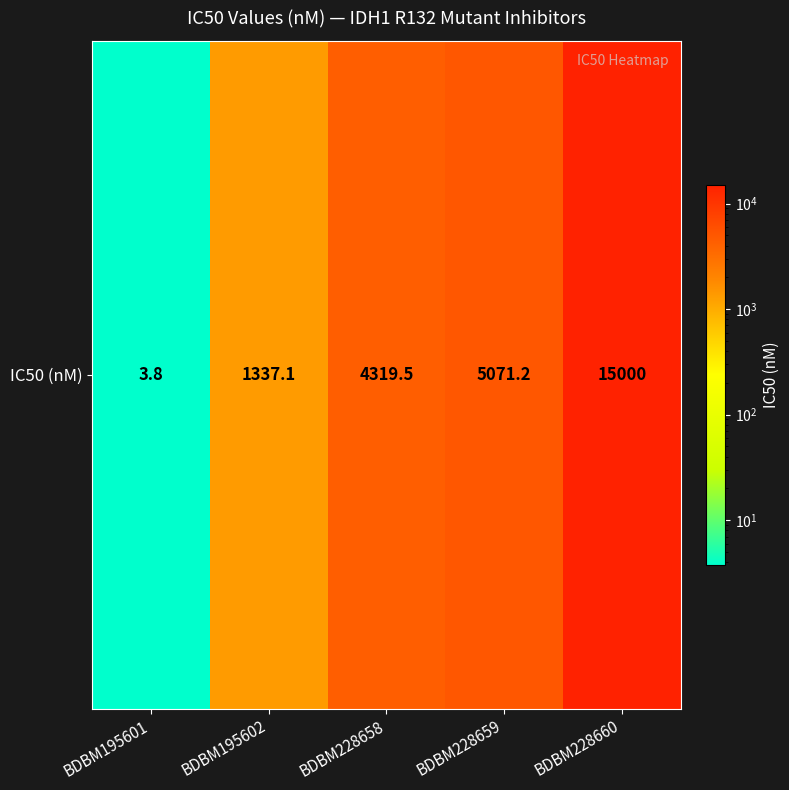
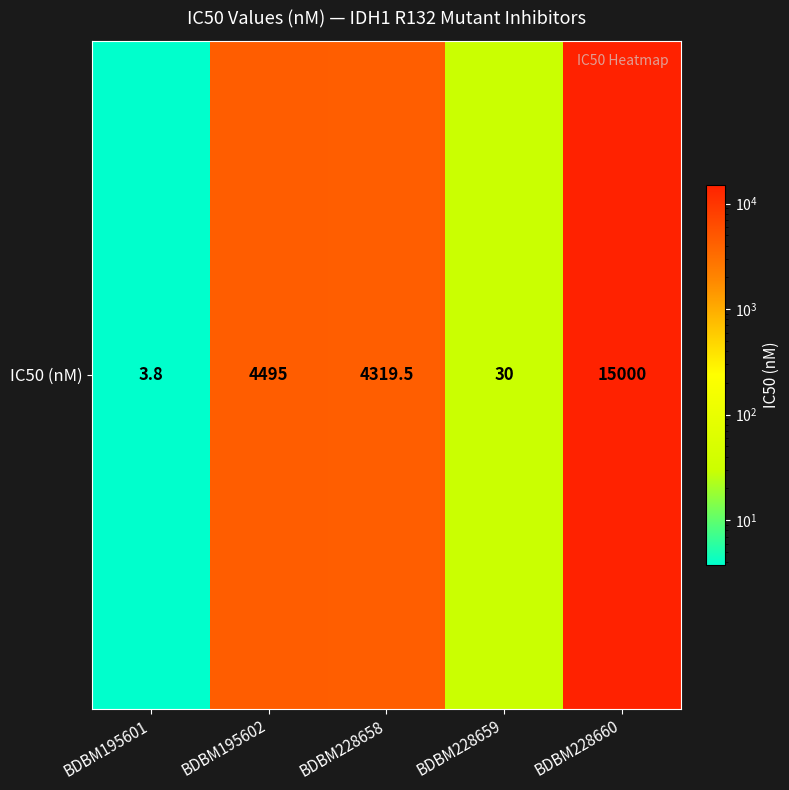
IC50 (nM), BDBM195602: 1337.1 -> 4495
IC50 (nM), BDBM228659: 5071.2 -> 30
